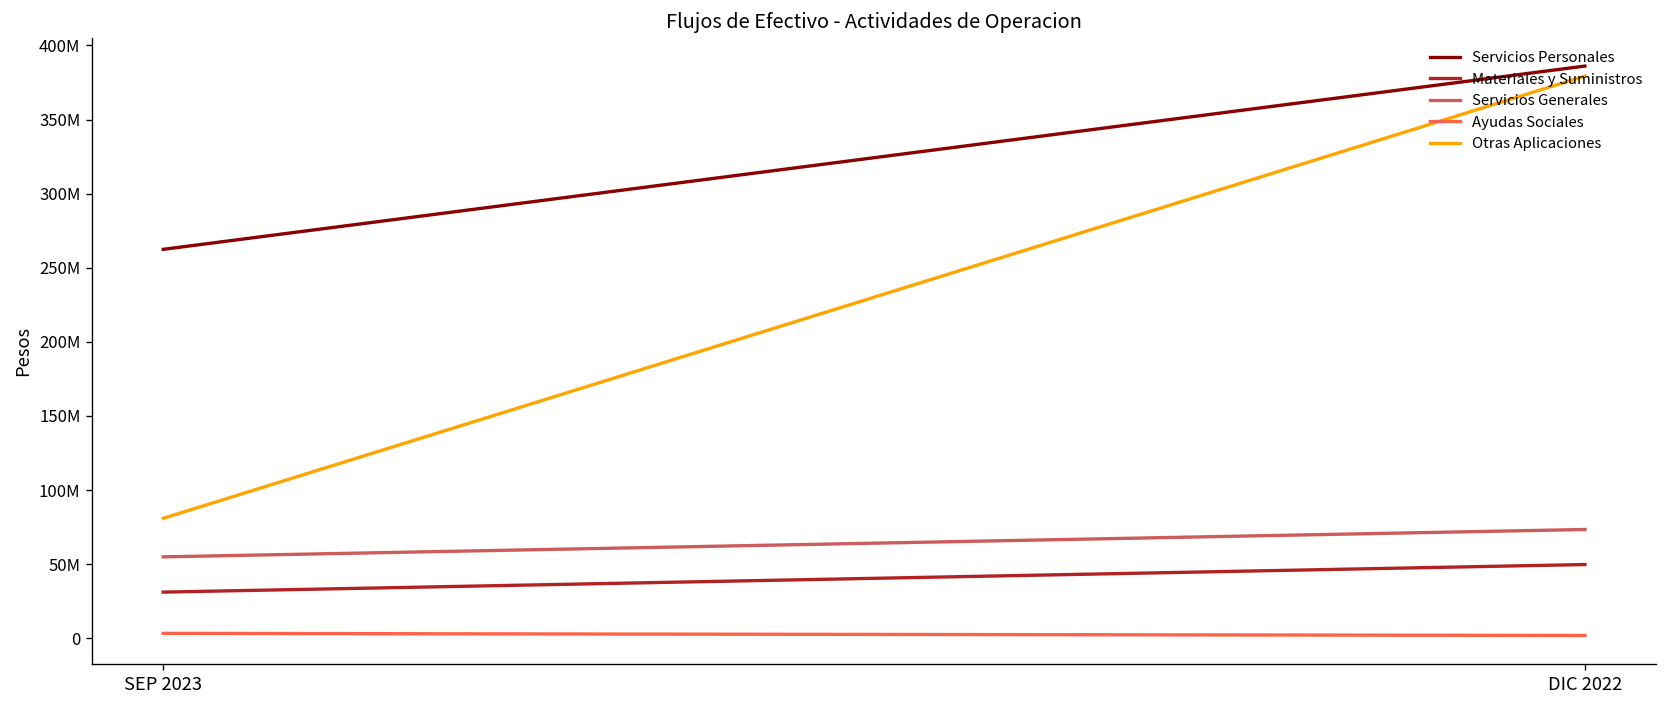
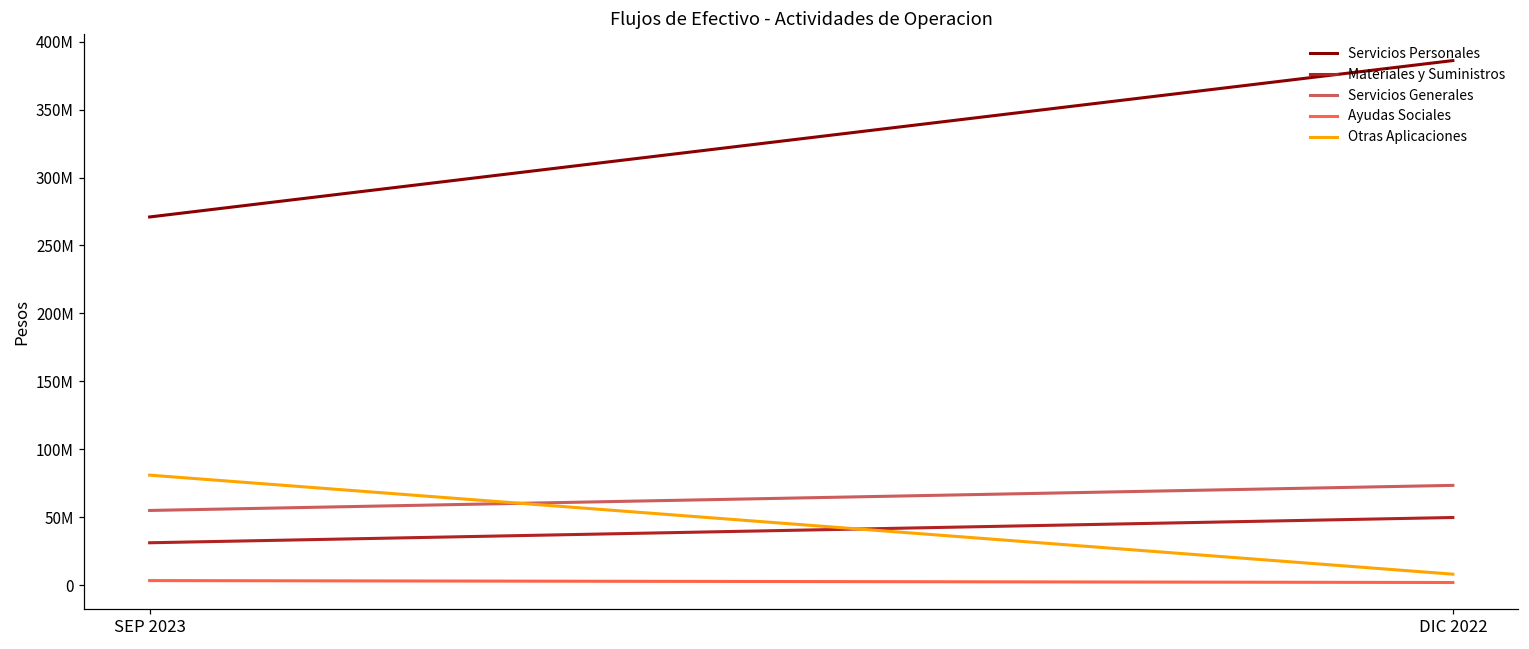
Servicios Personales, SEP 2023: 262000000 -> 271000000
Otras Aplicaciones, DIC 2022: 379000000 -> 8000000
